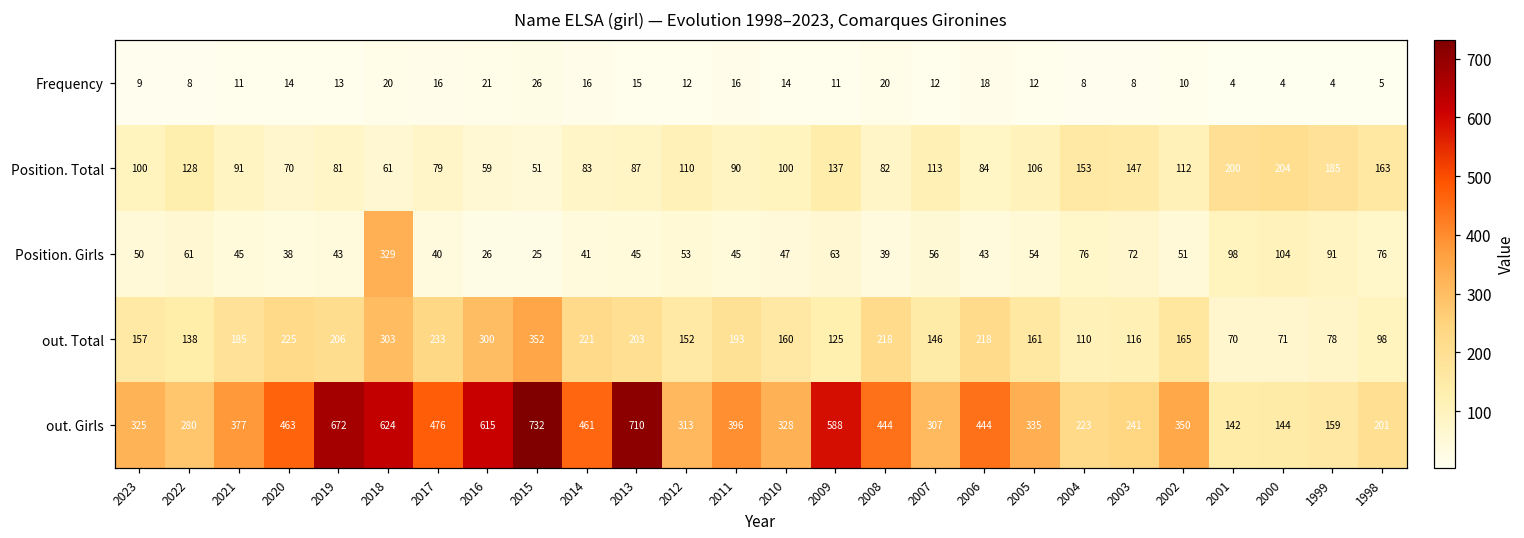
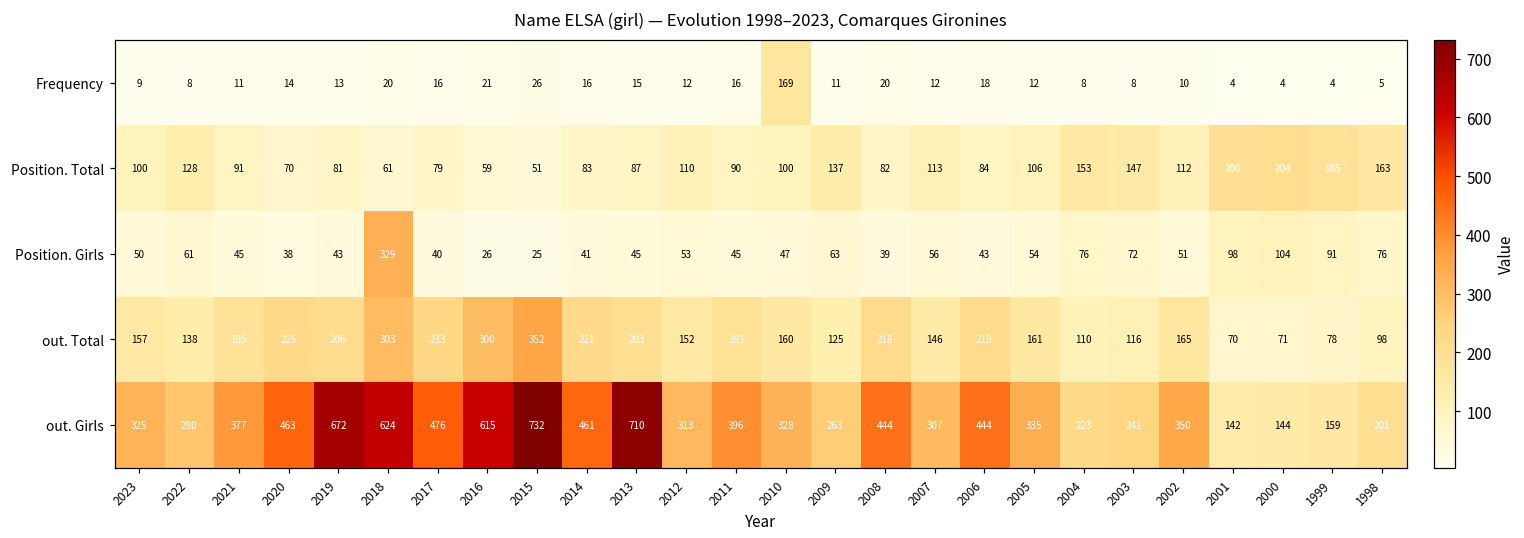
Frequency, 2010: 14 -> 169
out. Girls, 2009: 588 -> 263
